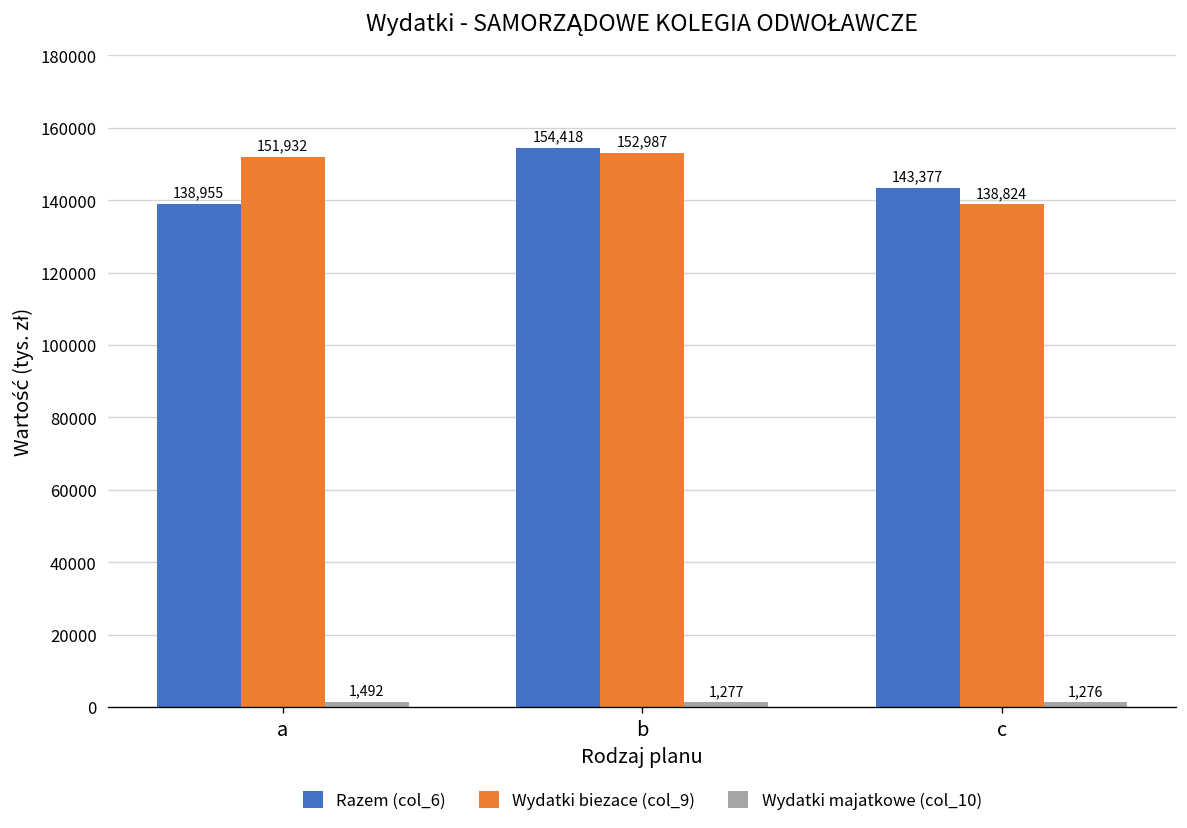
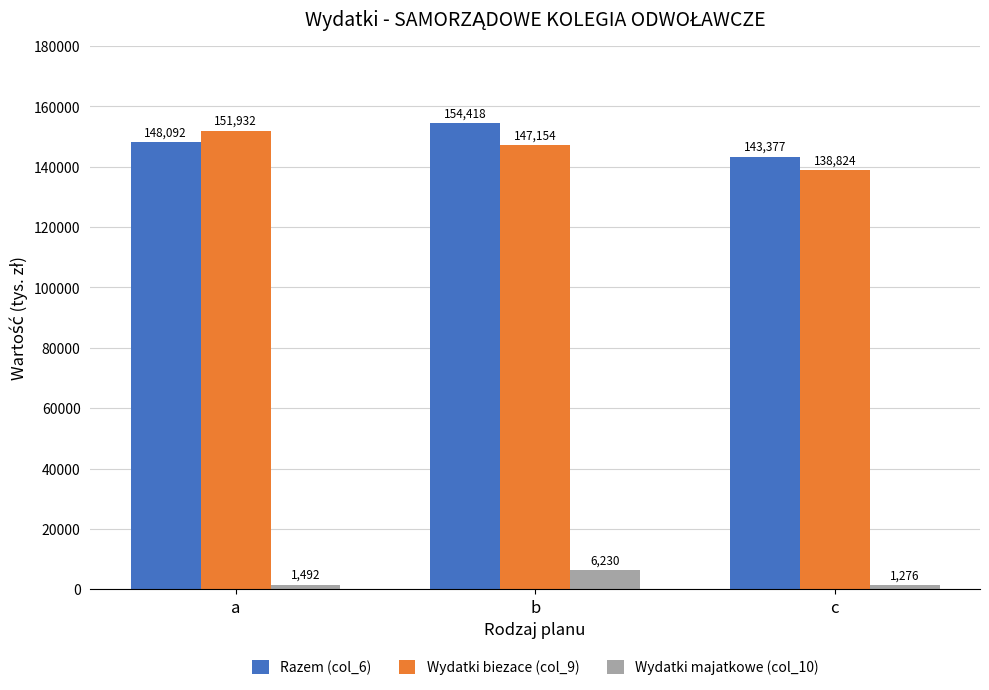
Razem (col_6), a: 138,955 -> 148,092
Wydatki biezace (col_9), b: 152,987 -> 147,154
Wydatki majatkowe (col_10), b: 1,277 -> 6,230
